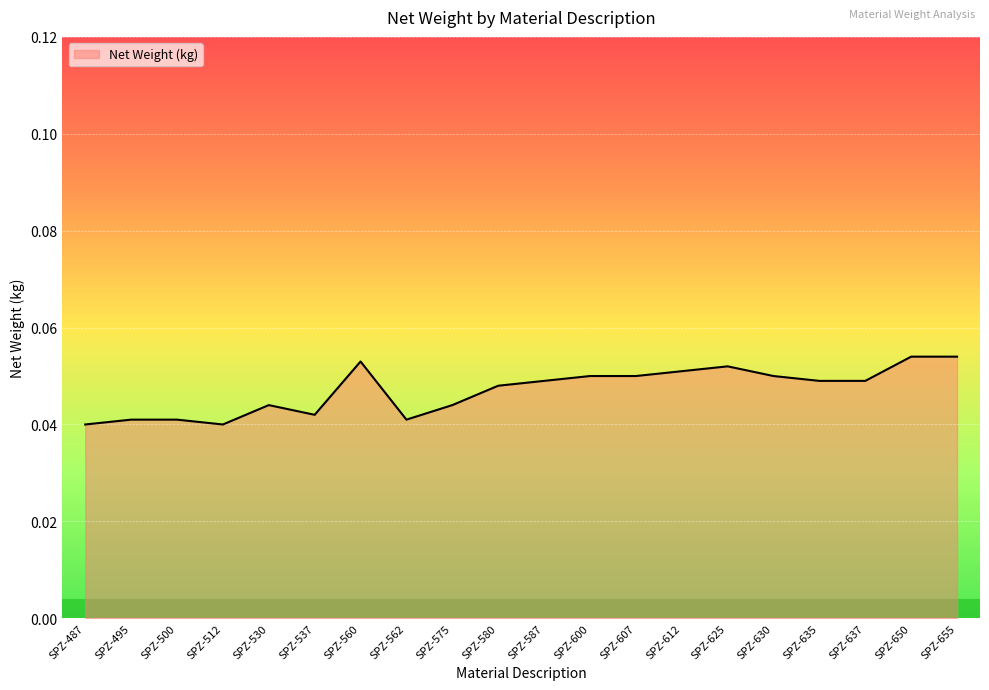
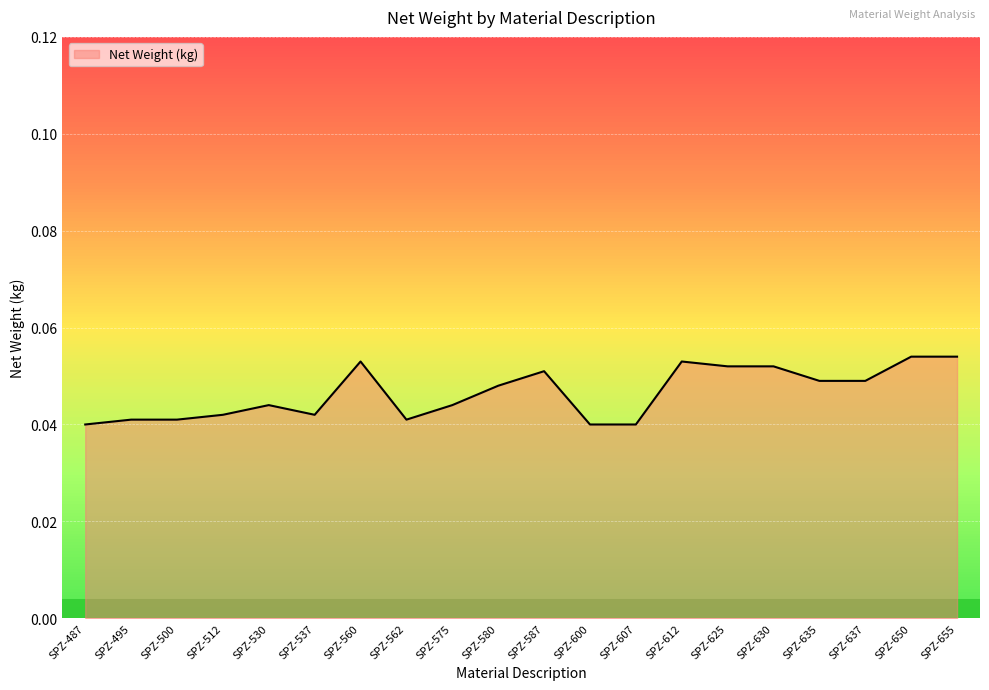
SPZ-512: 0.040 -> 0.042
SPZ-587: 0.049 -> 0.051
SPZ-600: 0.05 -> 0.04
SPZ-607: 0.05 -> 0.04
SPZ-612: 0.051 -> 0.053
SPZ-630: 0.050 -> 0.052
